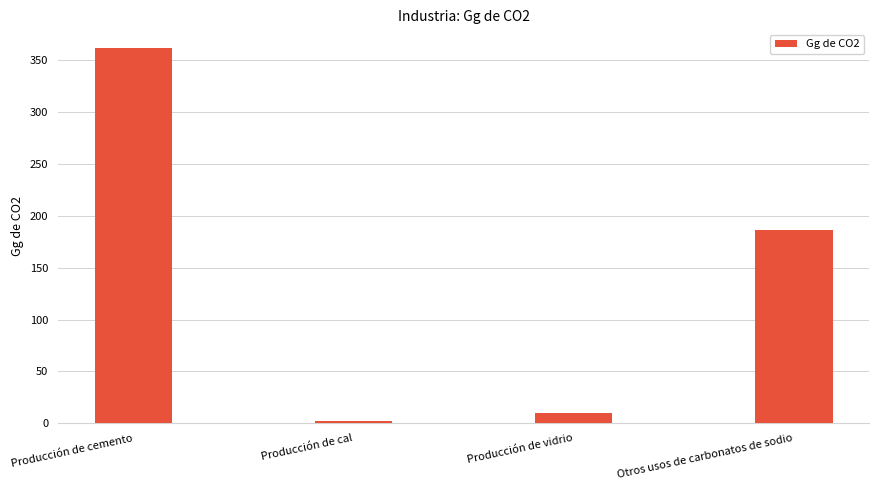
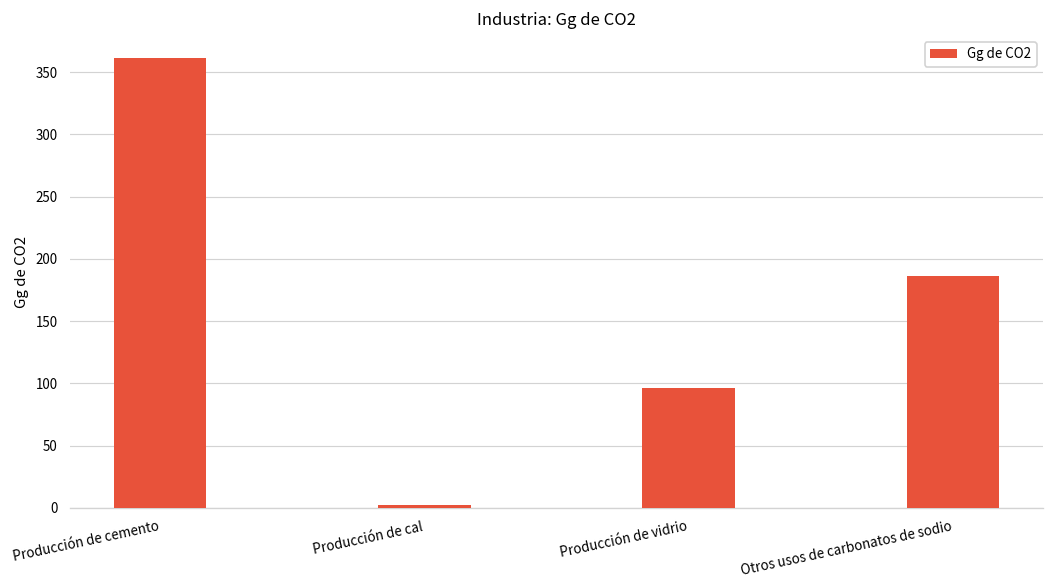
Producción de vidrio: 10 -> 96
